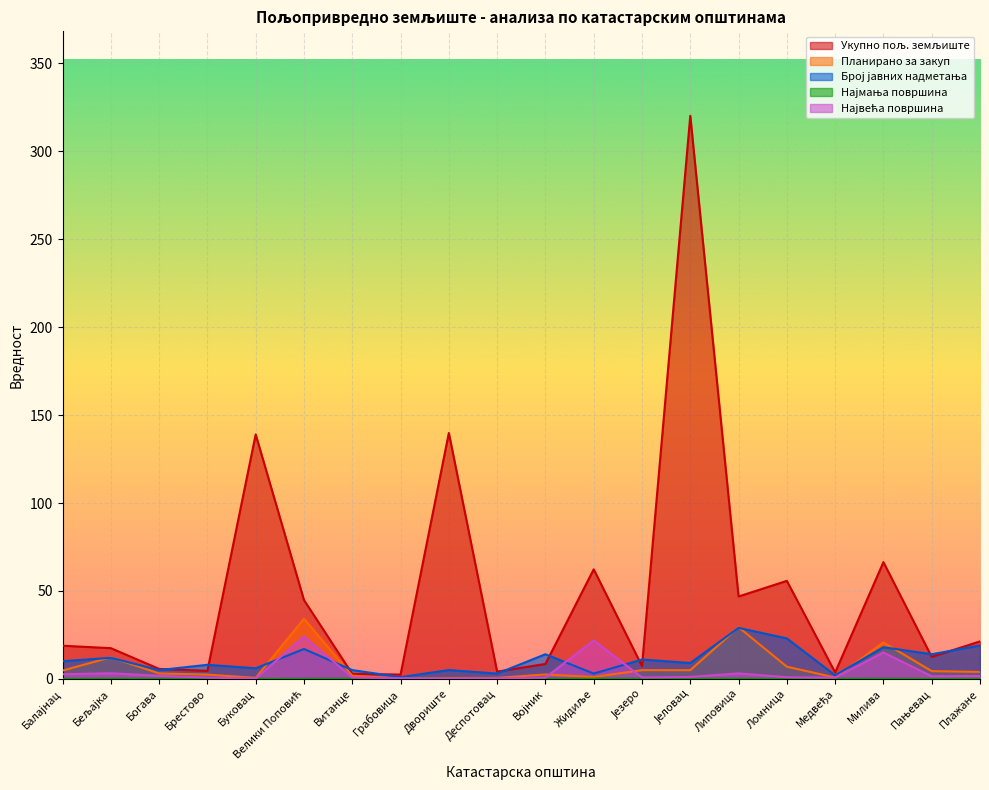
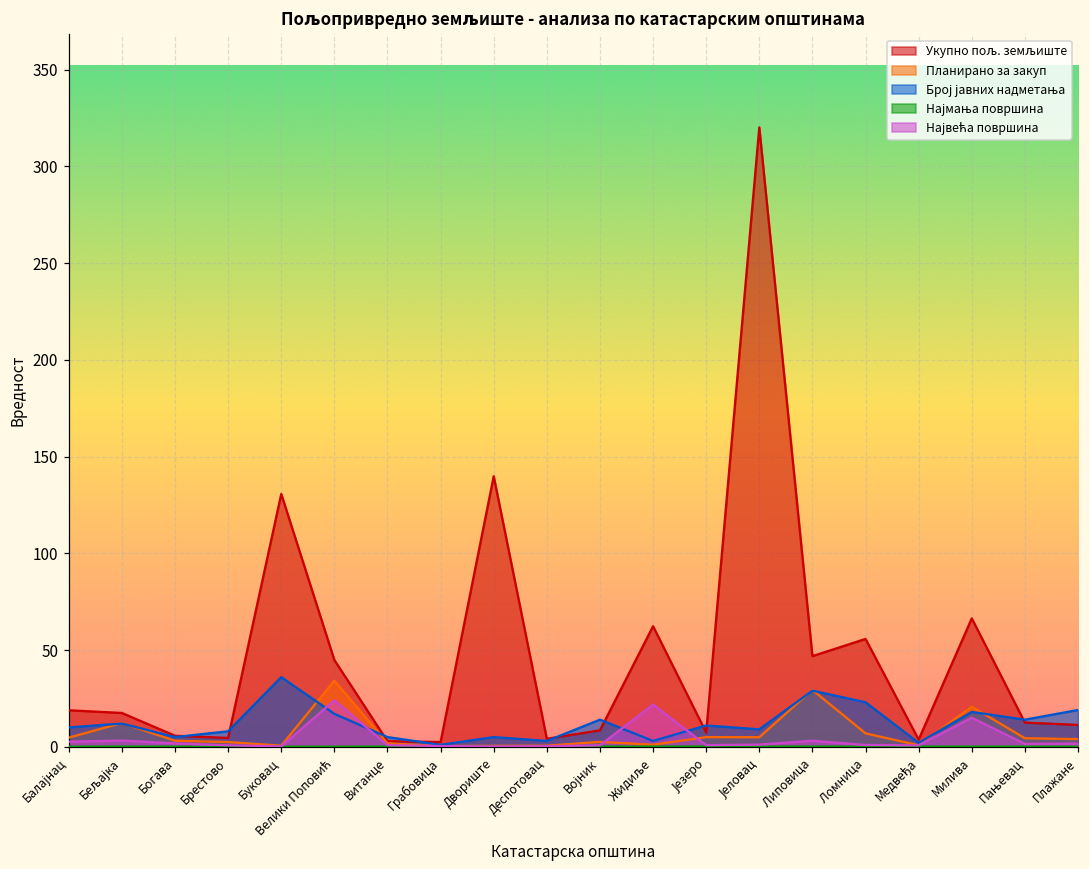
Укупно пољ. земљиште, Буковац: 139 -> 131
Број јавних надметања, Буковац: 6 -> 36
Укупно пољ. земљиште, Плажане: 21 -> 11
